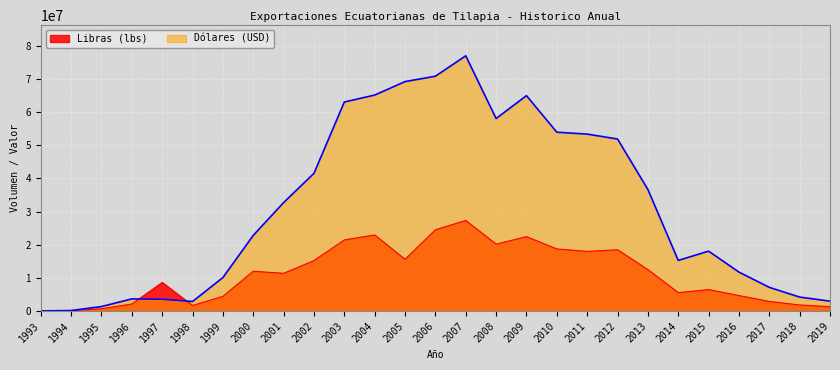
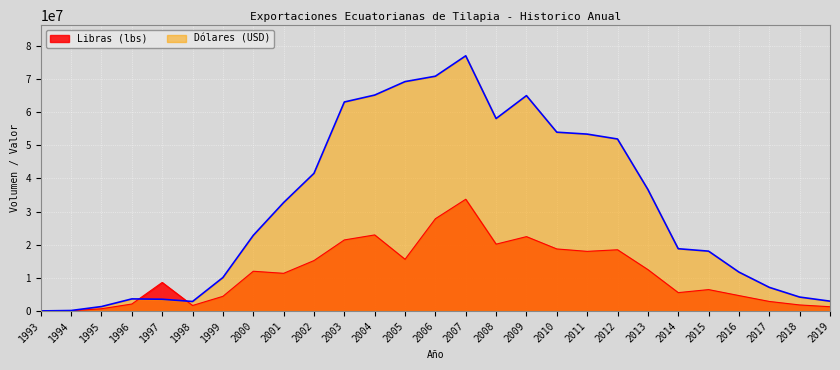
Libras (lbs), 2006: 25000000 -> 28000000
Libras (lbs), 2007: 27000000 -> 34000000
Dólares (USD), 2014: 15000000 -> 19000000
